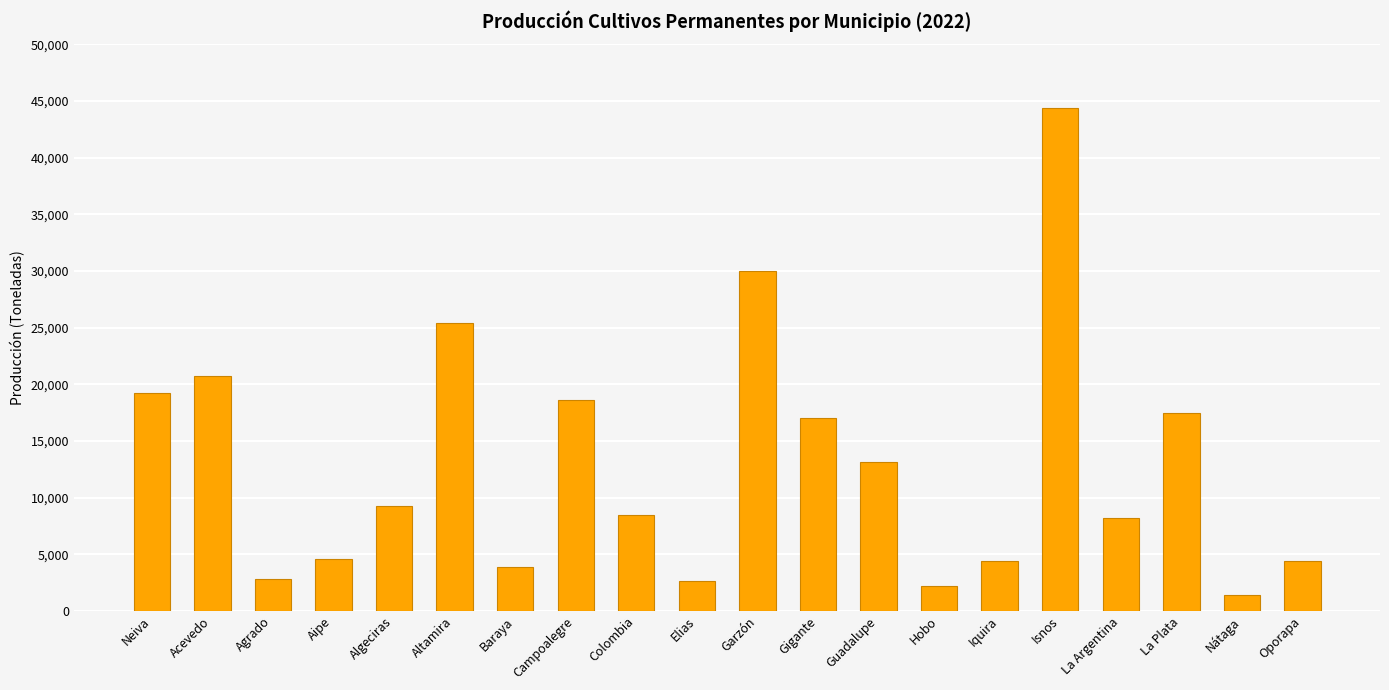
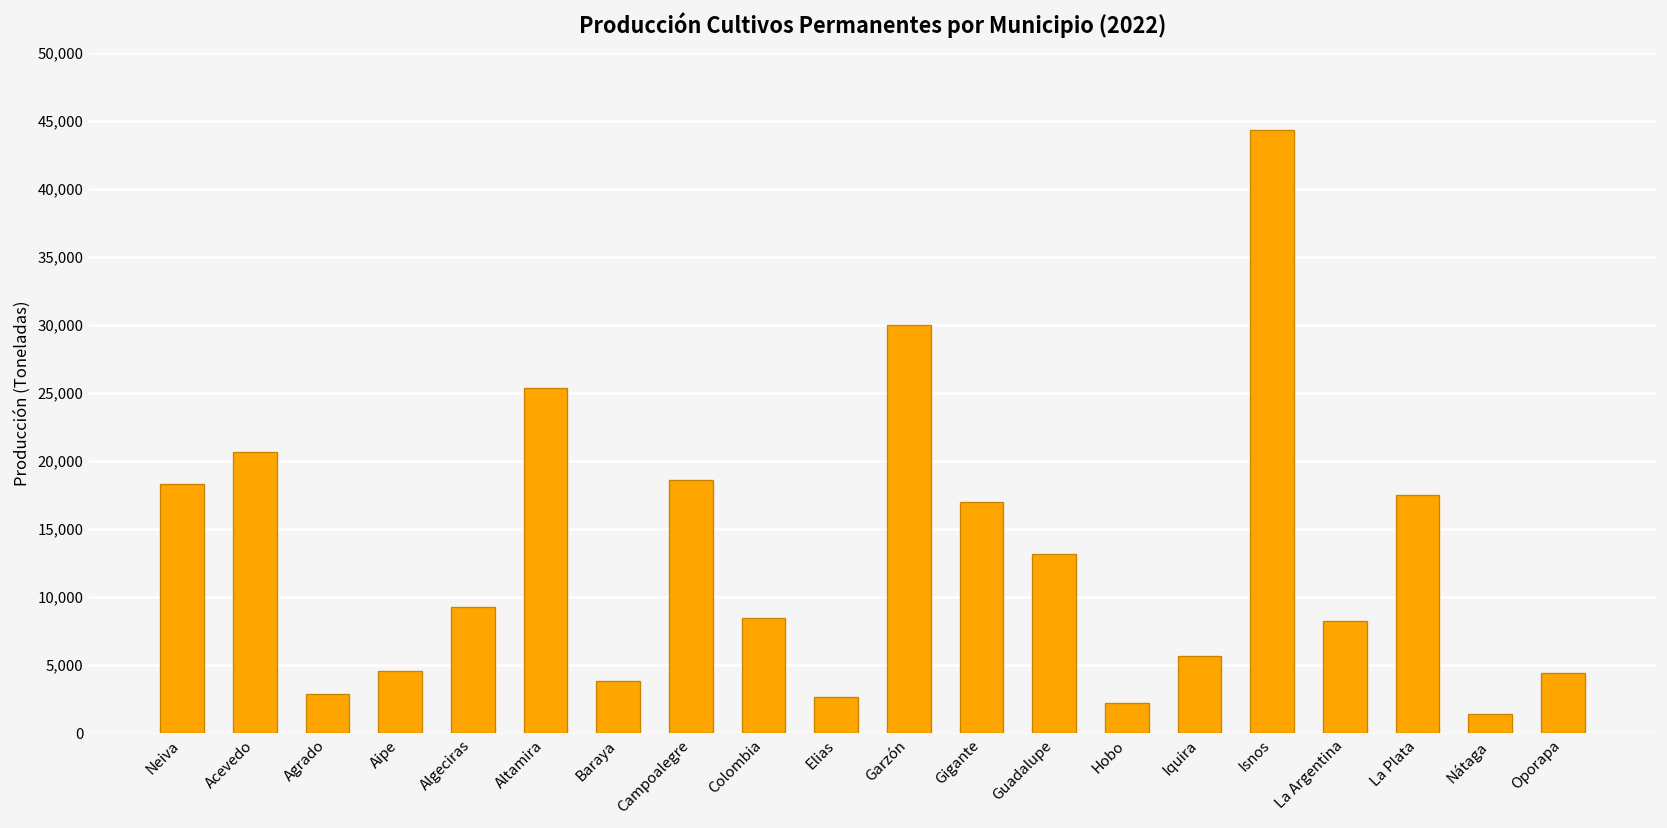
Neiva: 19,300 -> 18,300
Iquira: 4,400 -> 5,600
